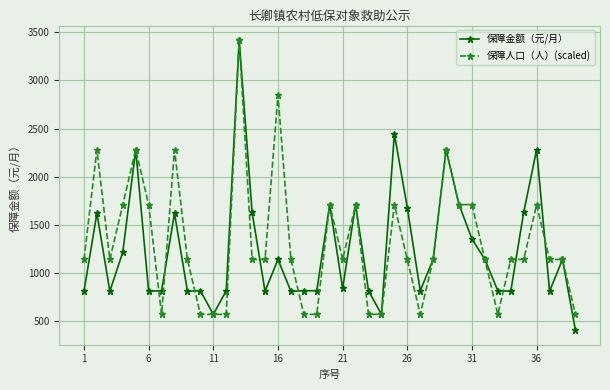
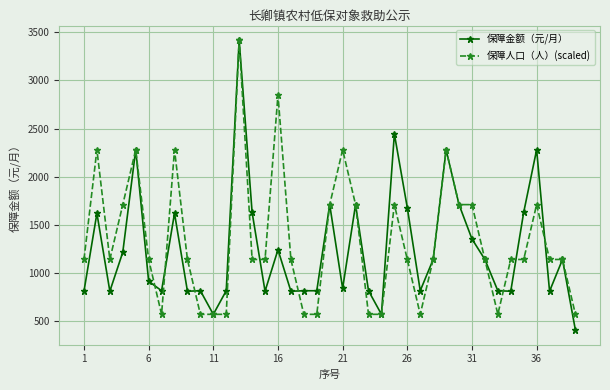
保障金额（元/月）, 6: 800 -> 900
保障人口（人）(scaled), 6: 1700 -> 1100
保障金额（元/月）, 16: 1100 -> 1200
保障人口（人）(scaled), 21: 1100 -> 2300
